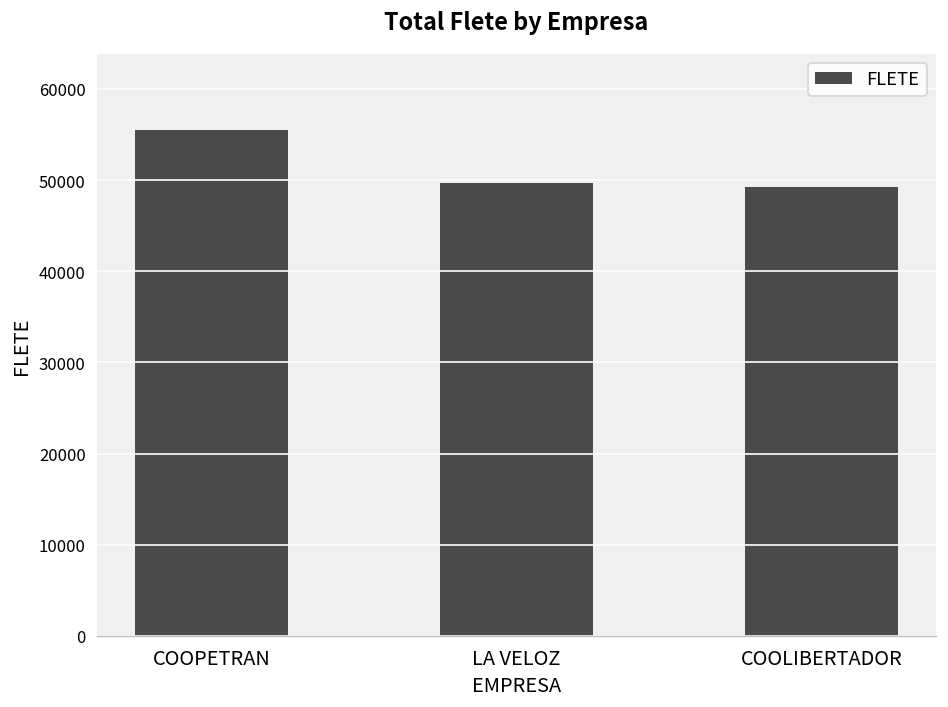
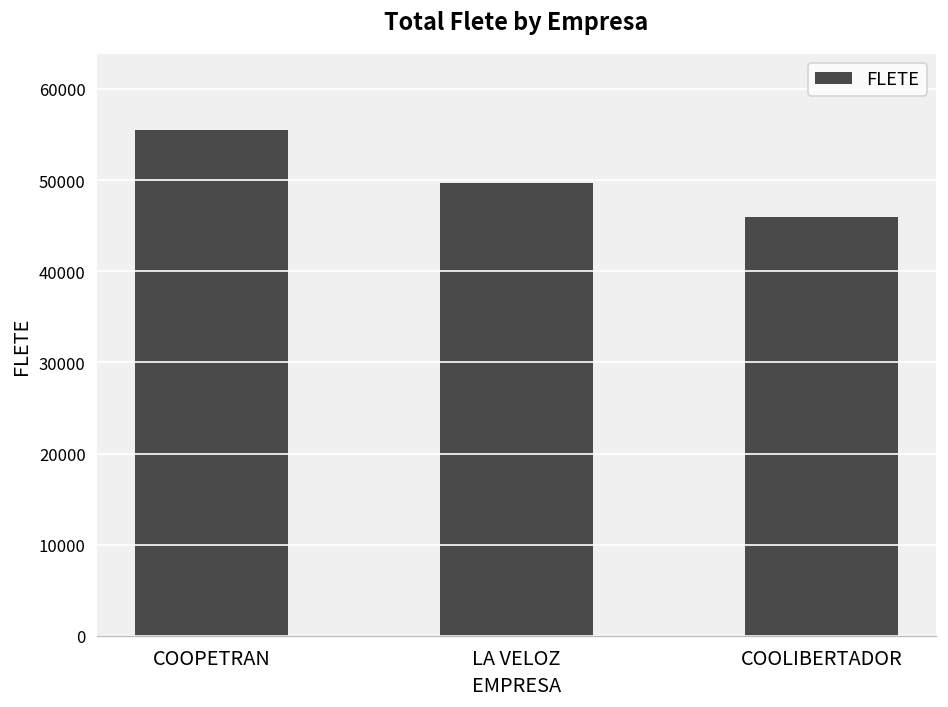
COOLIBERTADOR: 49000 -> 46000
